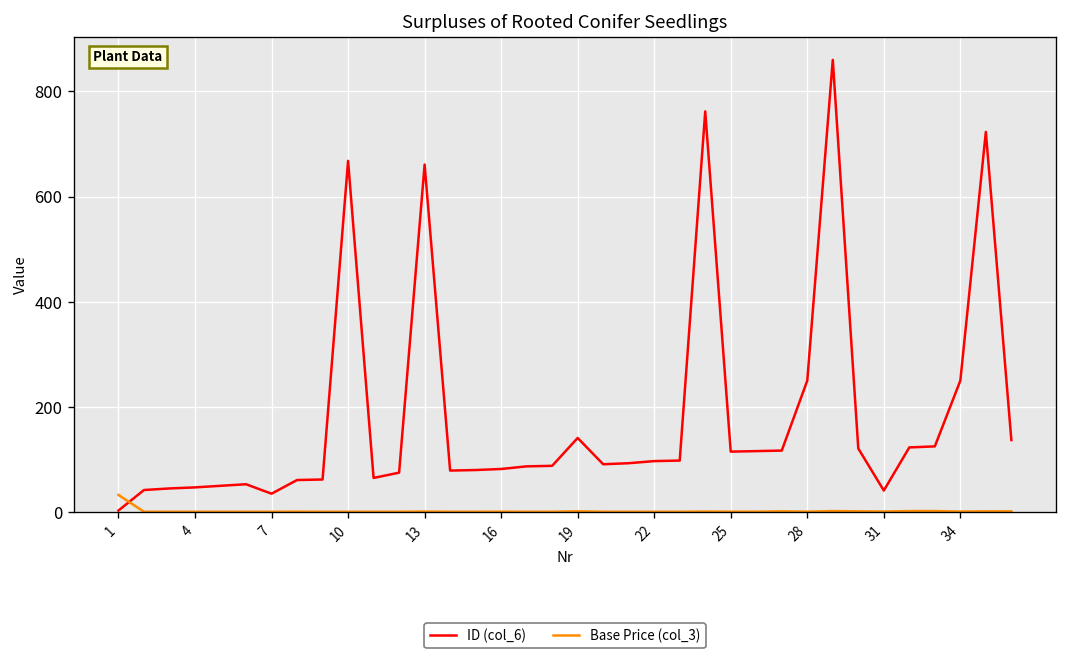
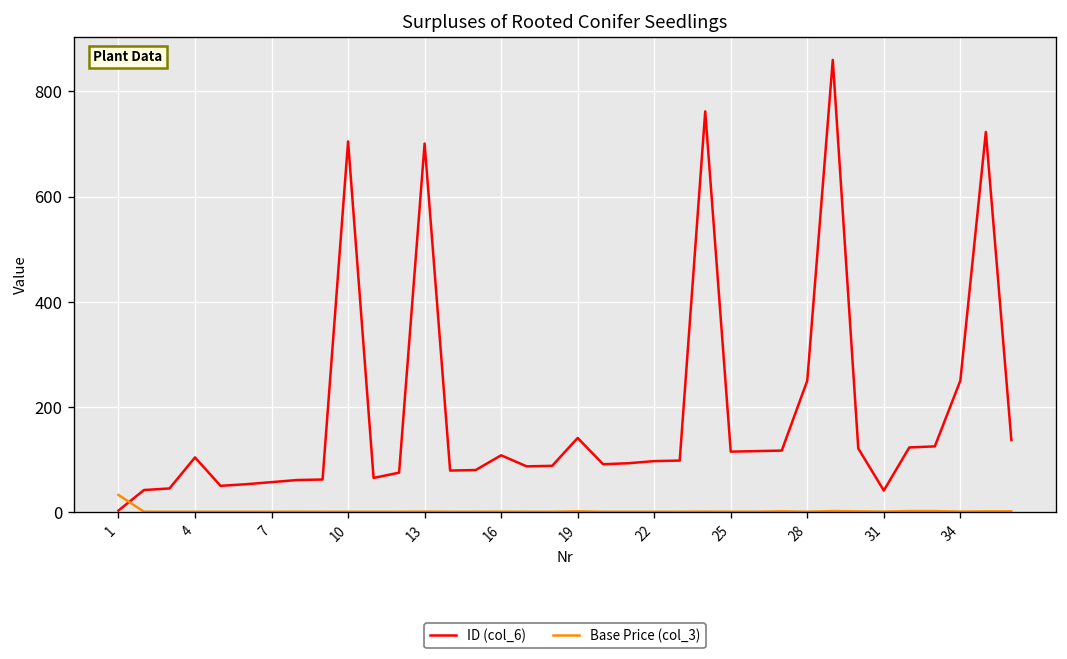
ID (col_6), 4: 50 -> 100
ID (col_6), 7: 40 -> 60
ID (col_6), 10: 670 -> 710
ID (col_6), 13: 660 -> 700
ID (col_6), 16: 80 -> 110
